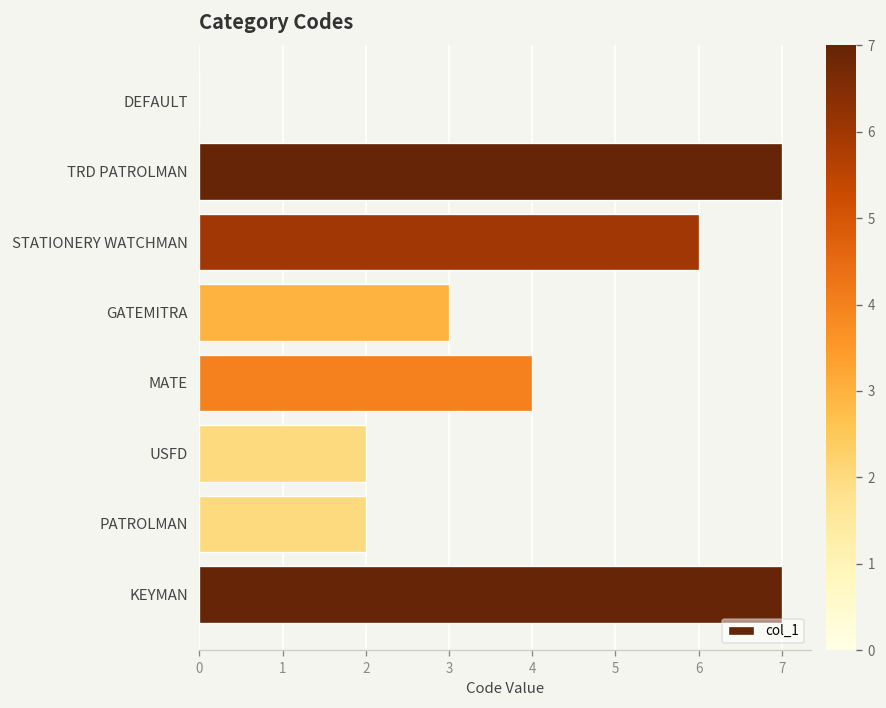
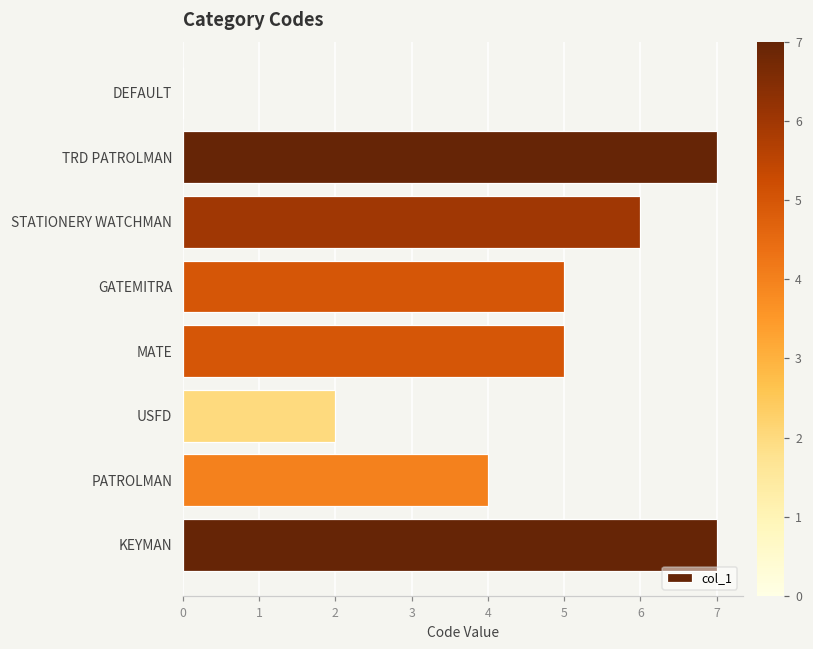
GATEMITRA: 3 -> 5
MATE: 4 -> 5
PATROLMAN: 2 -> 4
